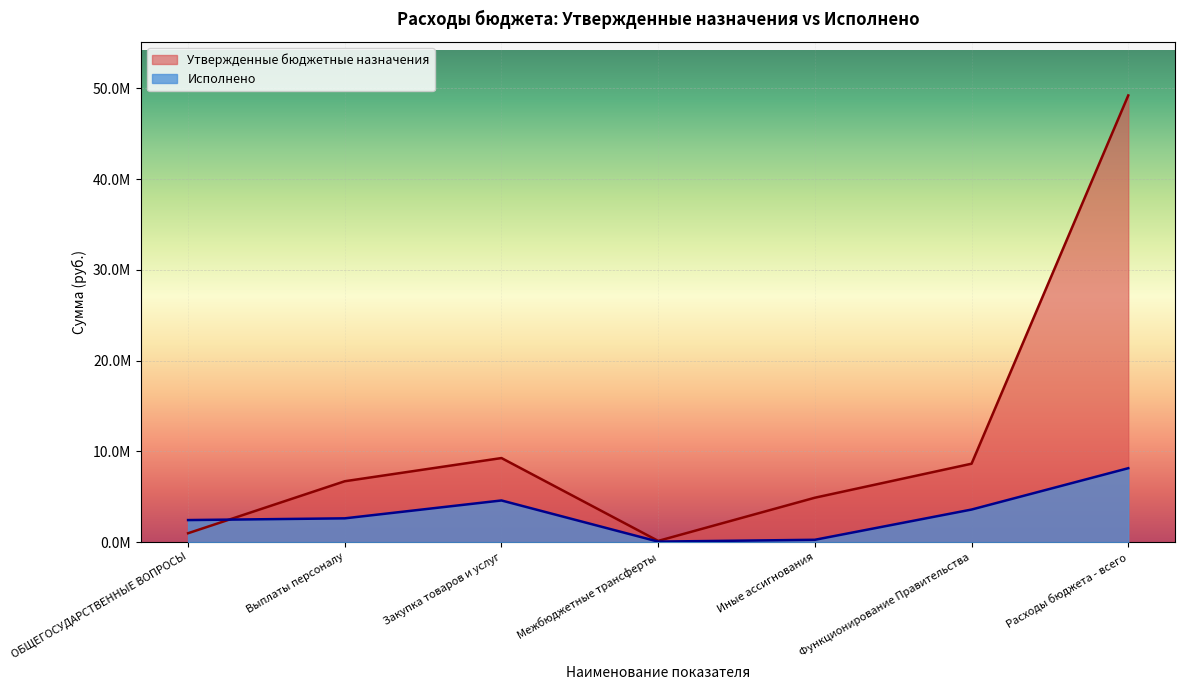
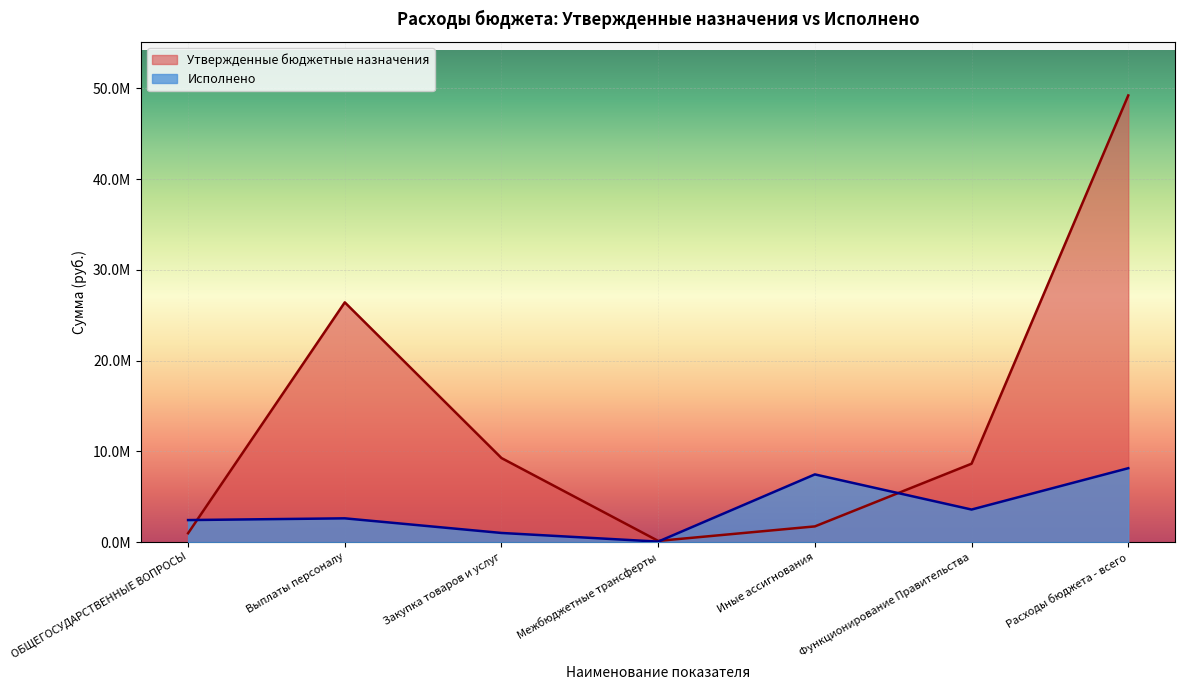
Утвержденные бюджетные назначения, Выплаты персоналу: 7000000 -> 26000000
Исполнено, Закупка товаров и услуг: 5000000 -> 1000000
Утвержденные бюджетные назначения, Иные ассигнования: 5000000 -> 2000000
Исполнено, Иные ассигнования: 0 -> 7000000
